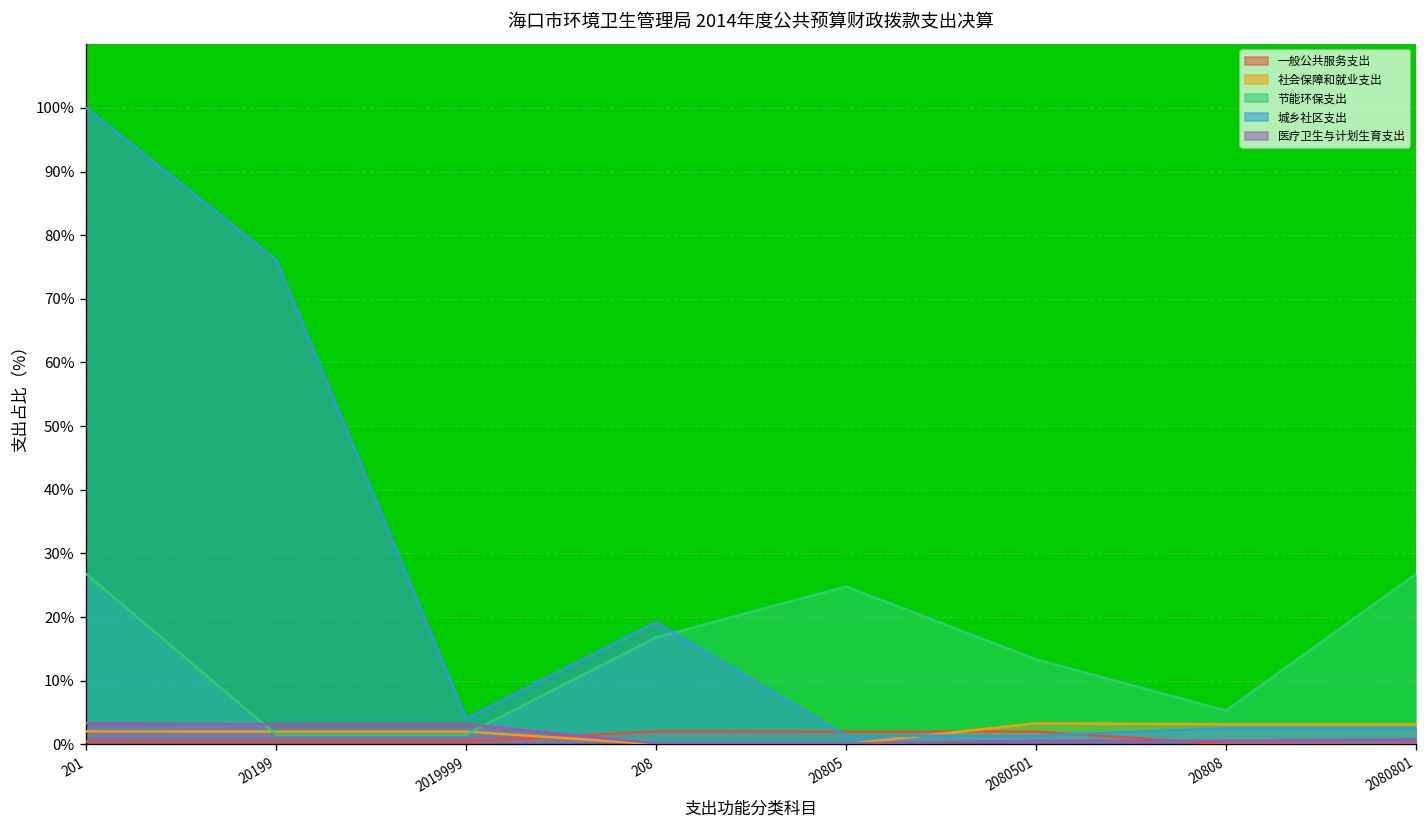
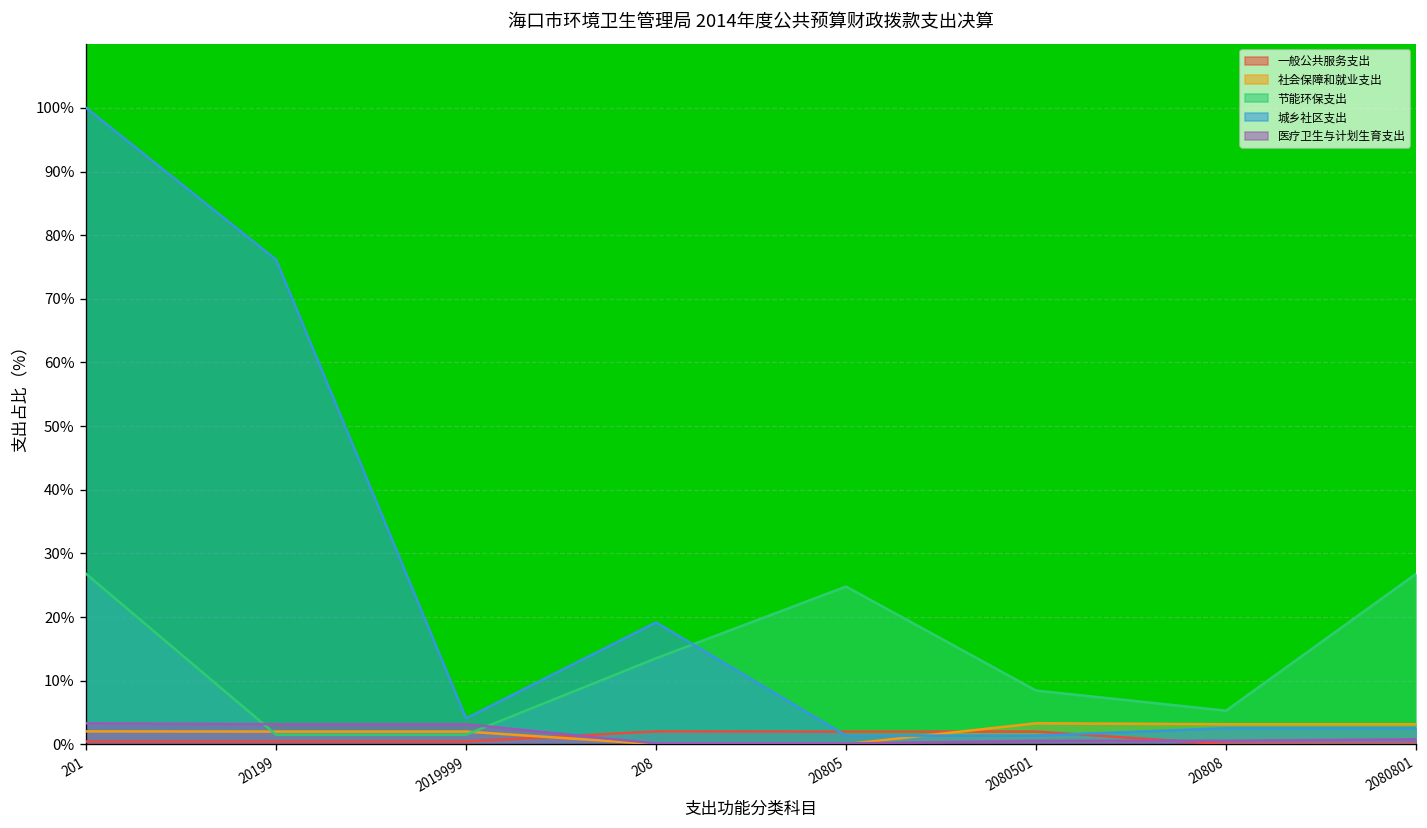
节能环保支出, 208: 17% -> 14%
节能环保支出, 2080501: 13% -> 8%
